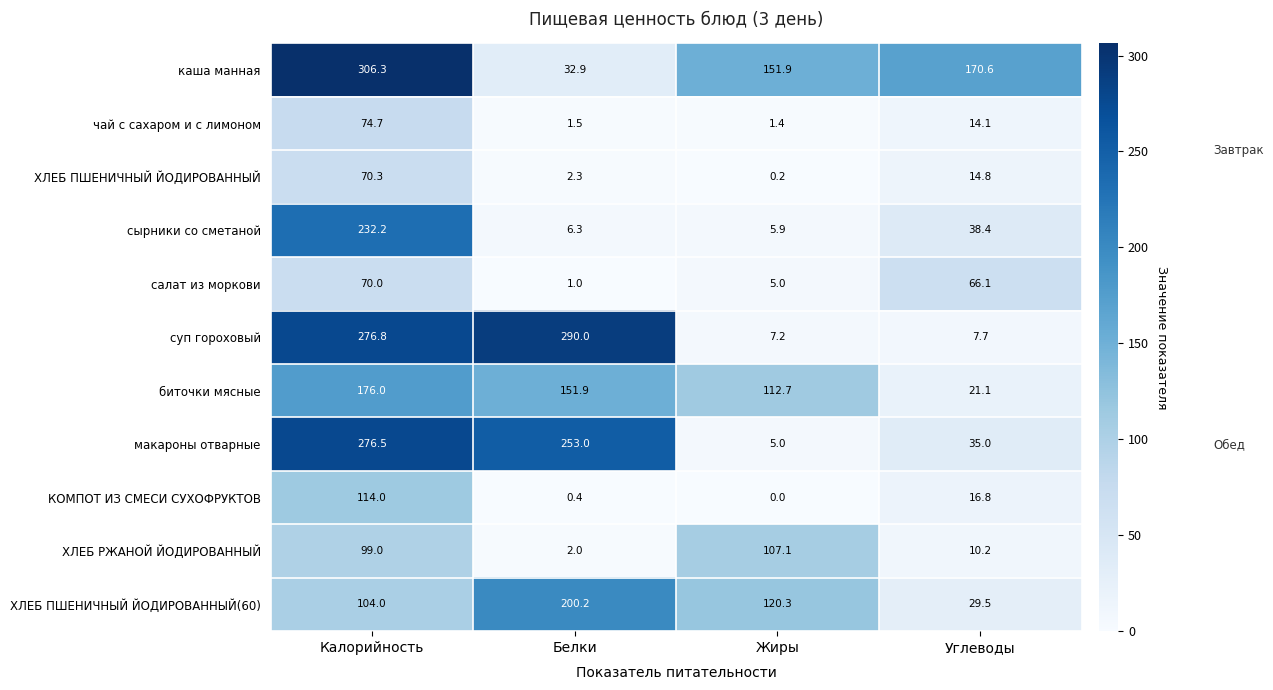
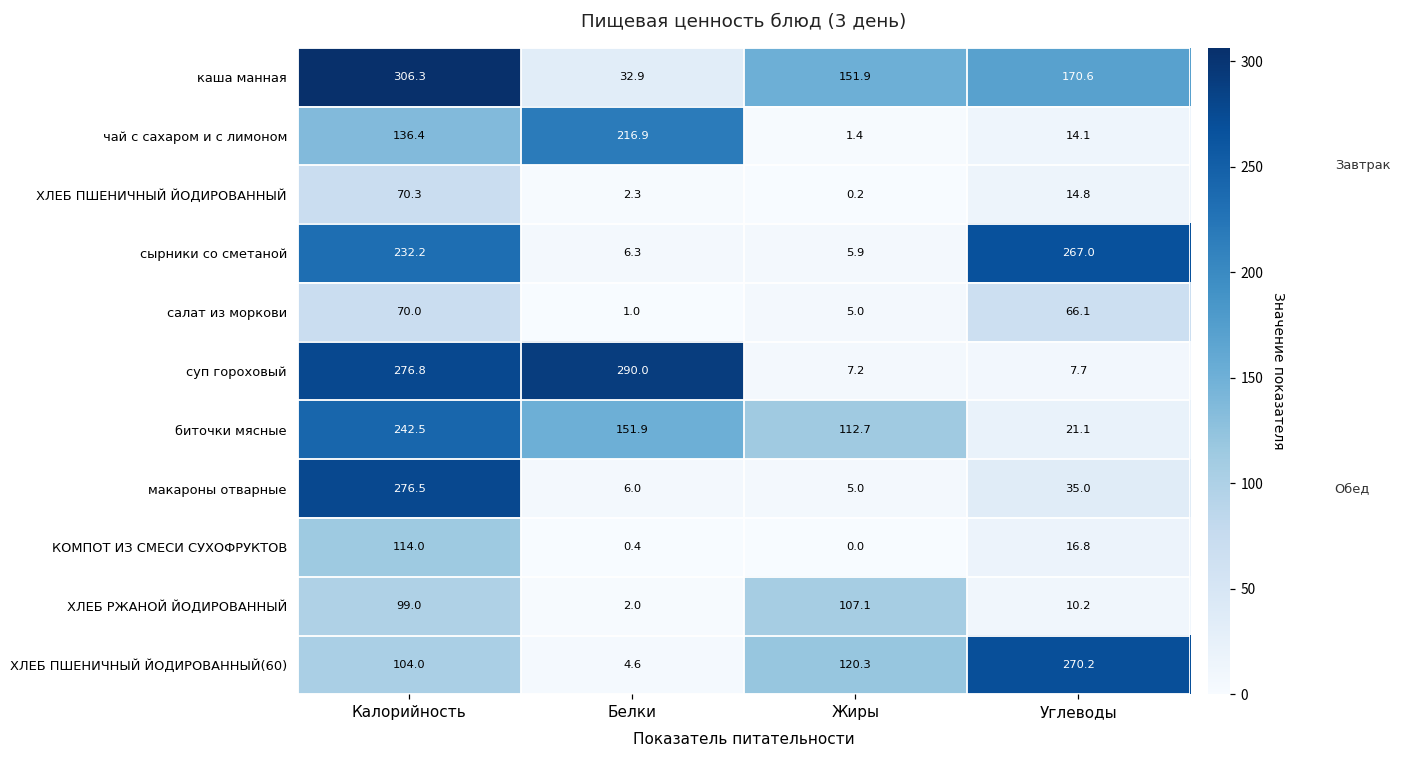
чай с сахаром и с лимоном, Калорийность: 74.7 -> 136.4
чай с сахаром и с лимоном, Белки: 1.5 -> 216.9
сырники со сметаной, Углеводы: 38.4 -> 267.0
биточки мясные, Калорийность: 176.0 -> 242.5
макароны отварные, Белки: 253.0 -> 6.0
ХЛЕБ ПШЕНИЧНЫЙ ЙОДИРОВАННЫЙ(60), Белки: 200.2 -> 4.6
ХЛЕБ ПШЕНИЧНЫЙ ЙОДИРОВАННЫЙ(60), Углеводы: 29.5 -> 270.2
